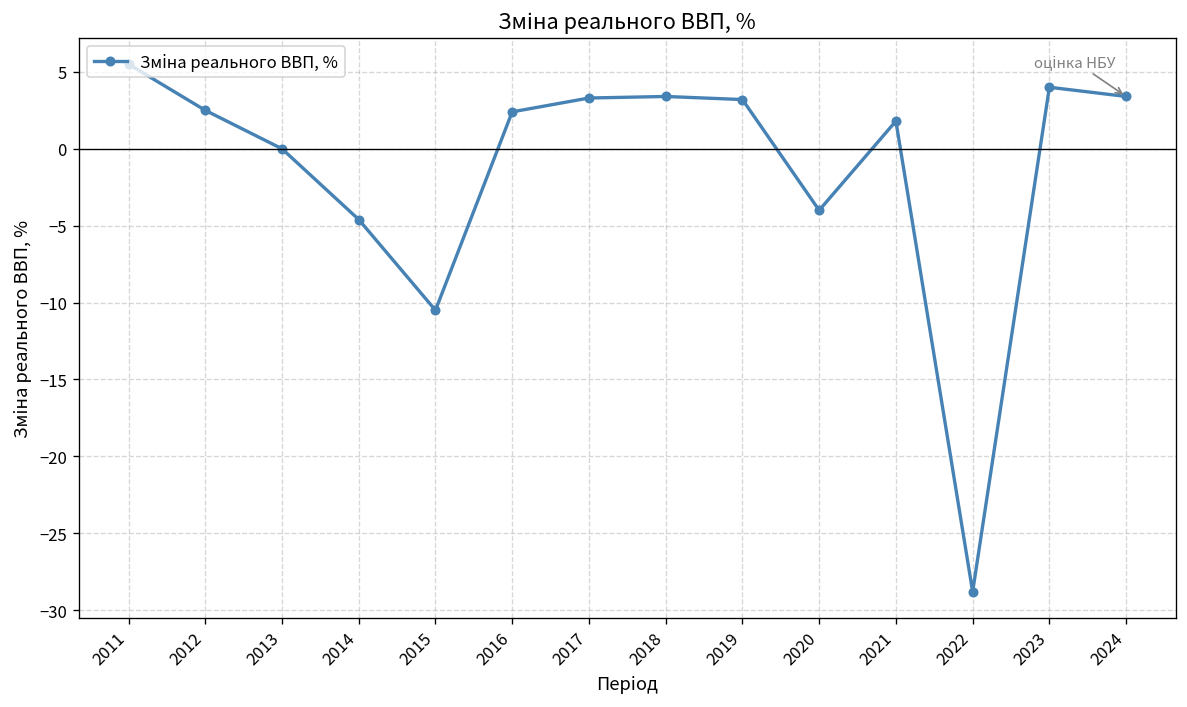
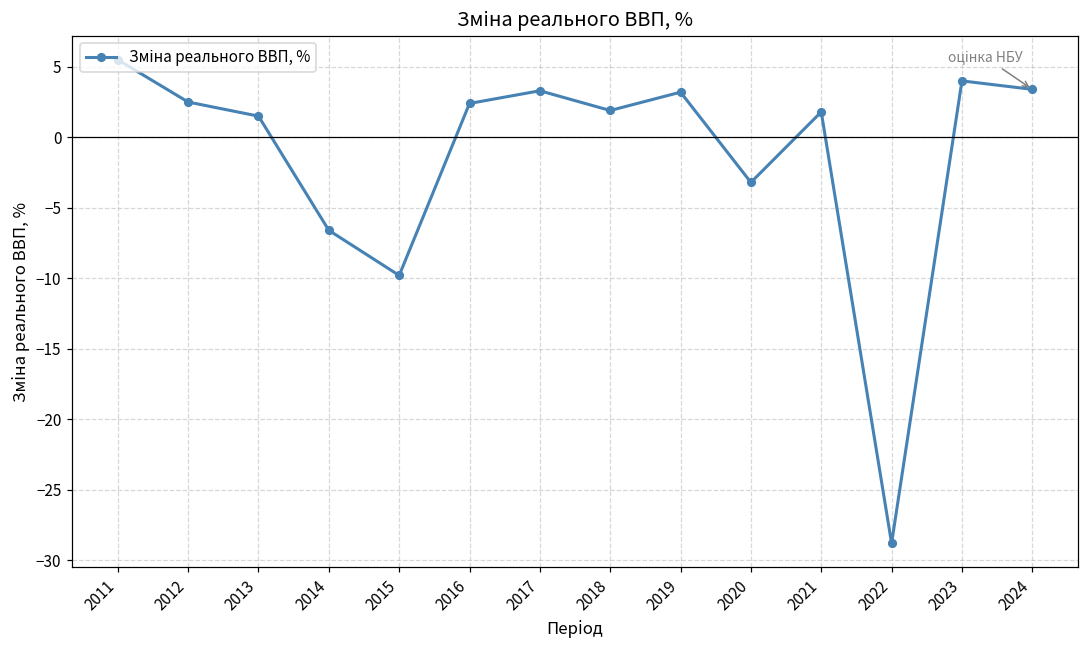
2013: 0.0 -> 1.5
2014: -4.6 -> -6.6
2015: -10.5 -> -9.8
2018: 3.4 -> 1.9
2020: -4.0 -> -3.2
